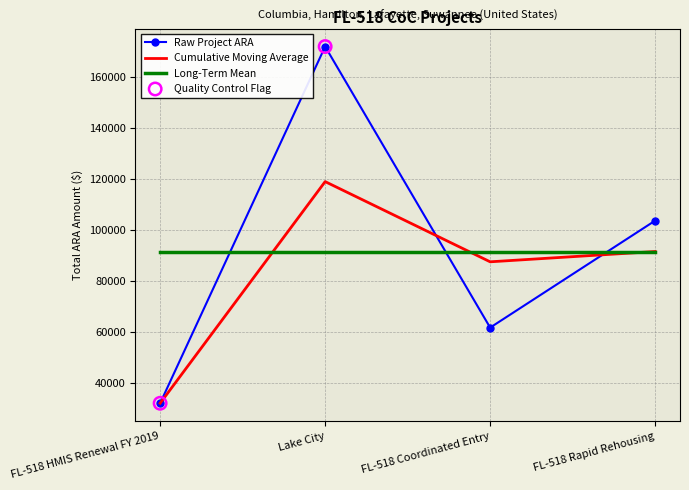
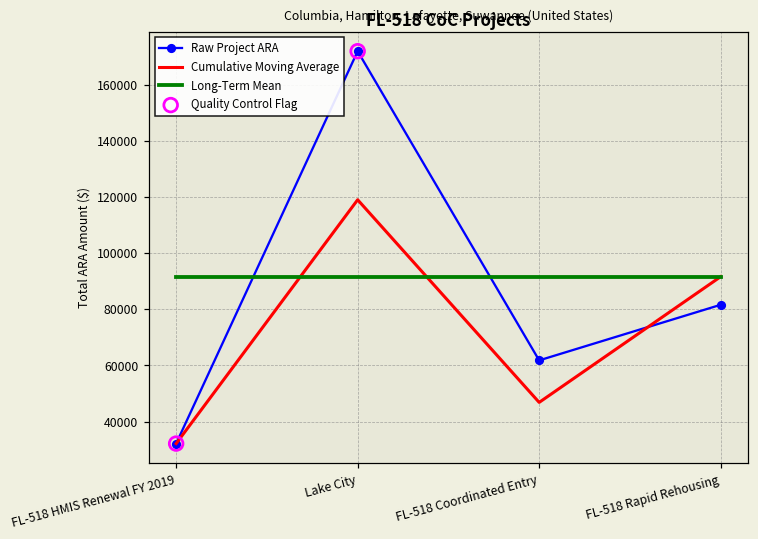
Cumulative Moving Average, FL-518 Coordinated Entry: 88000 -> 47000
Raw Project ARA, FL-518 Rapid Rehousing: 104000 -> 82000
